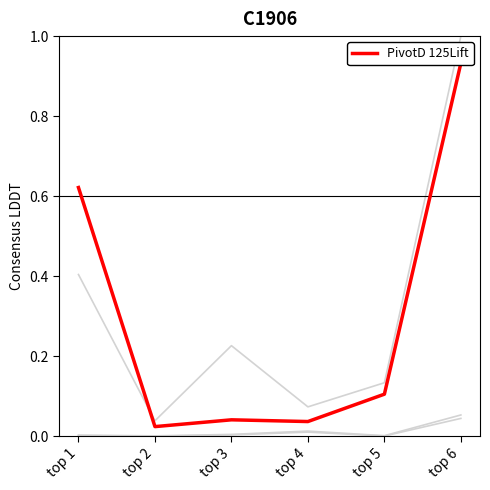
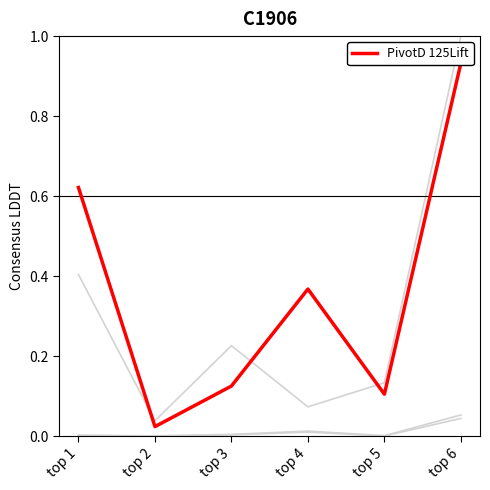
PivotD 125Lift, top 3: 0.04 -> 0.13
PivotD 125Lift, top 4: 0.04 -> 0.37
